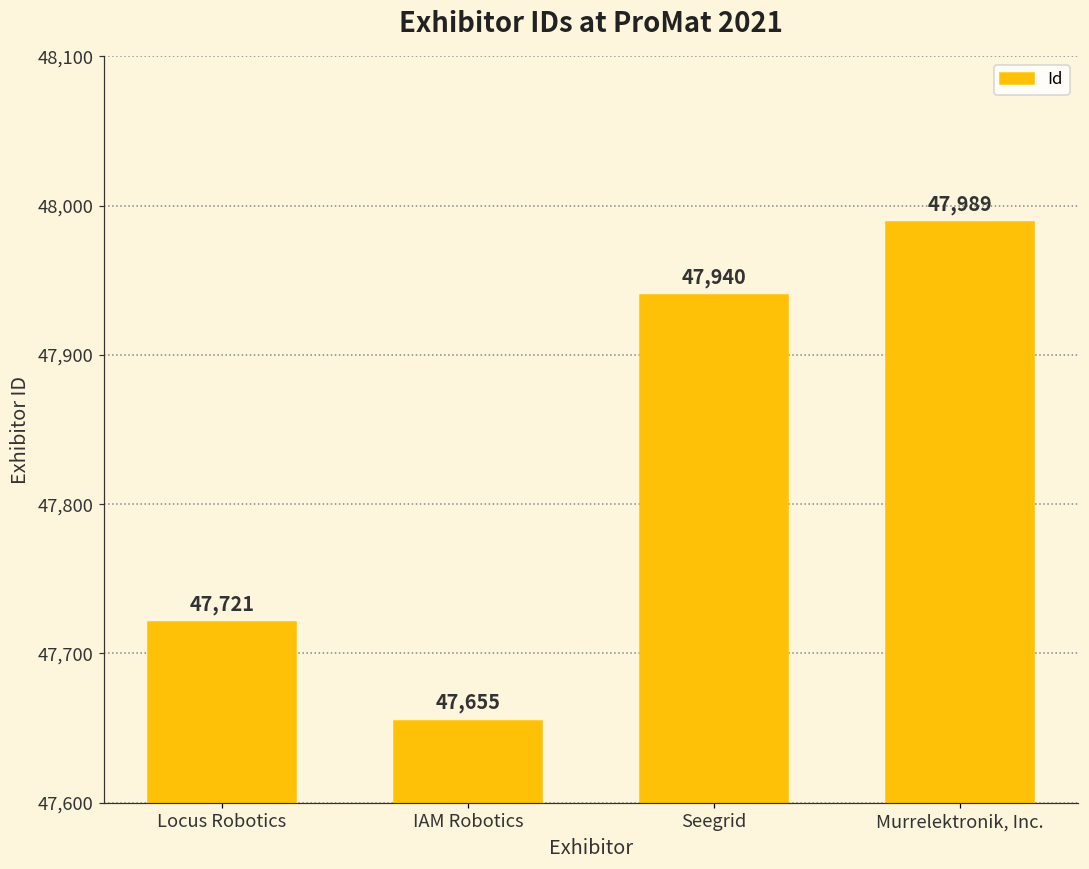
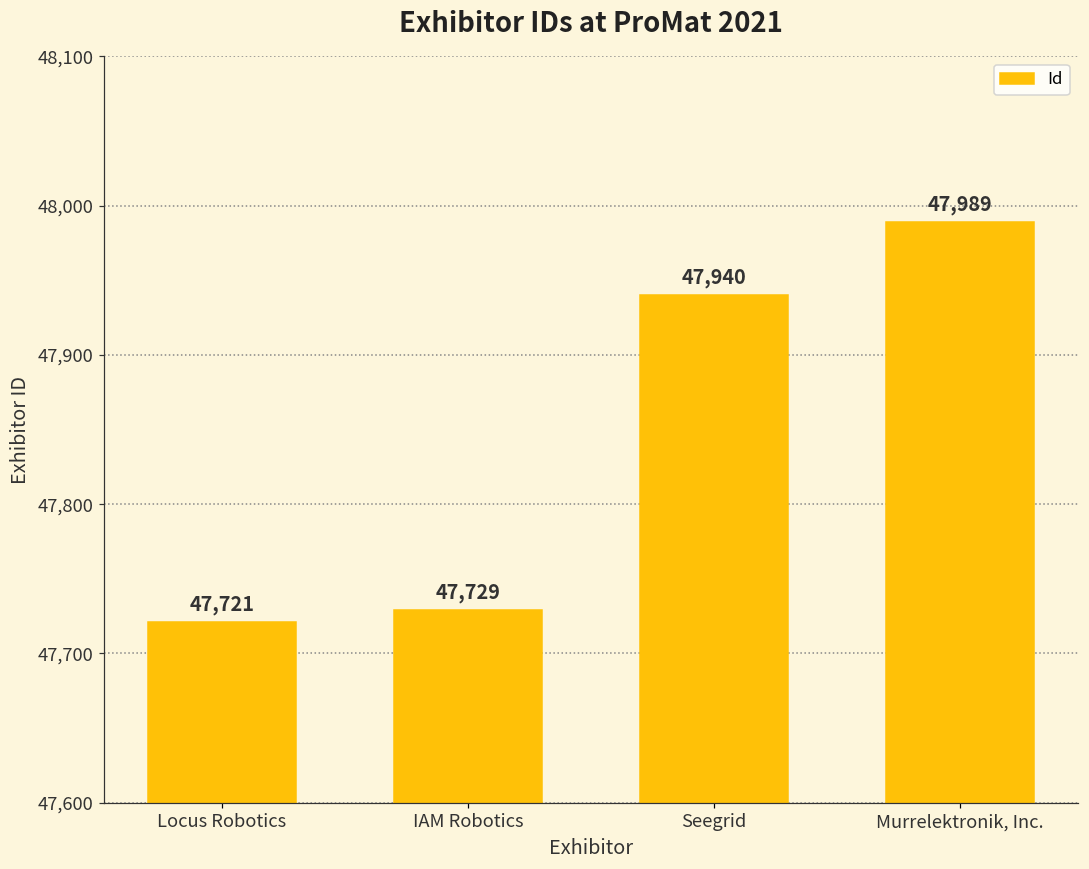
IAM Robotics: 47,655 -> 47,729
